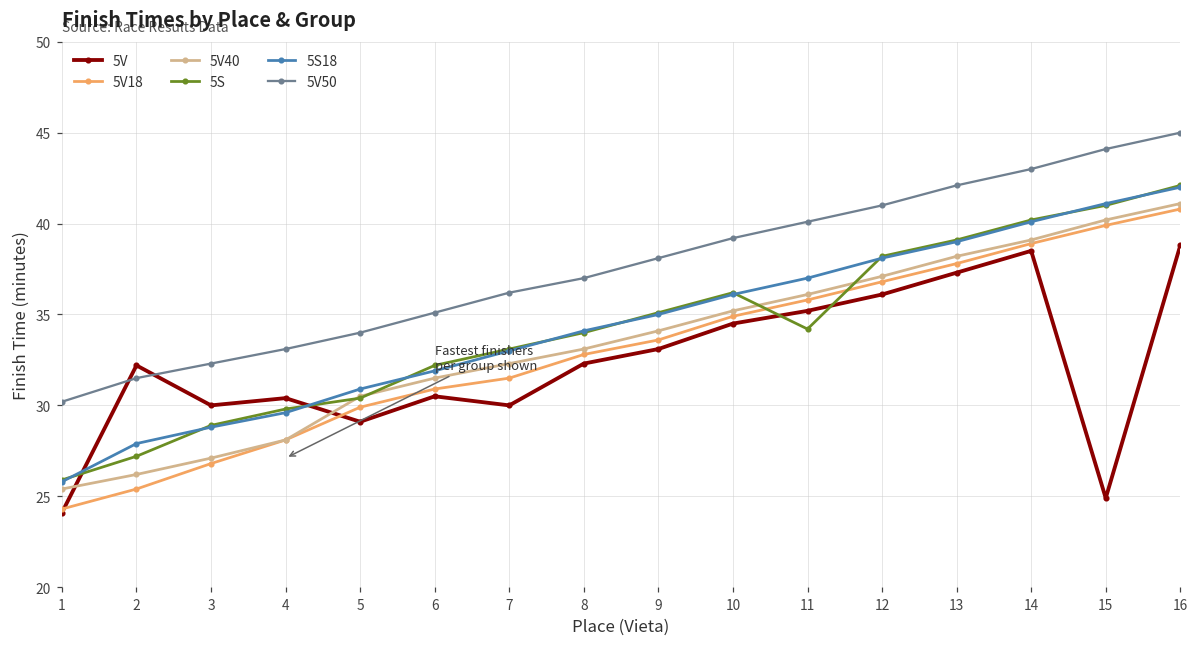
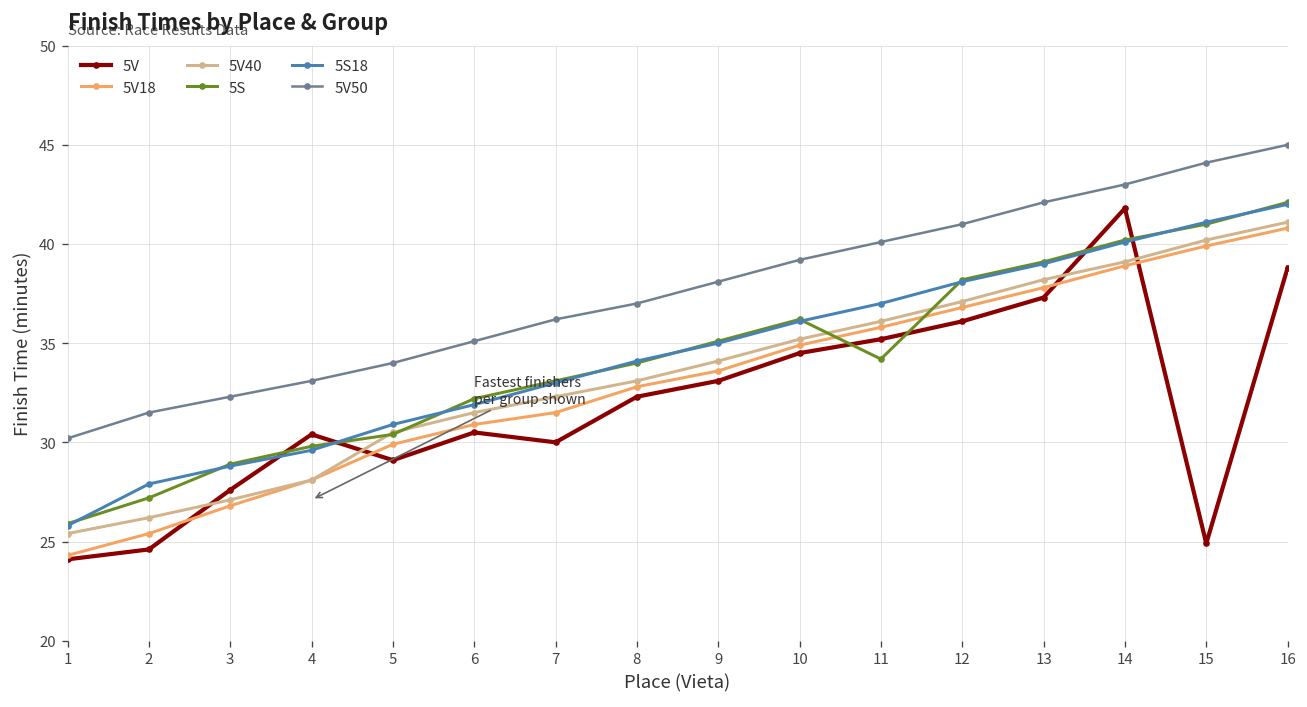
5V, 2: 32.2 -> 24.6
5V, 3: 30.0 -> 27.6
5V, 14: 38.5 -> 41.8
